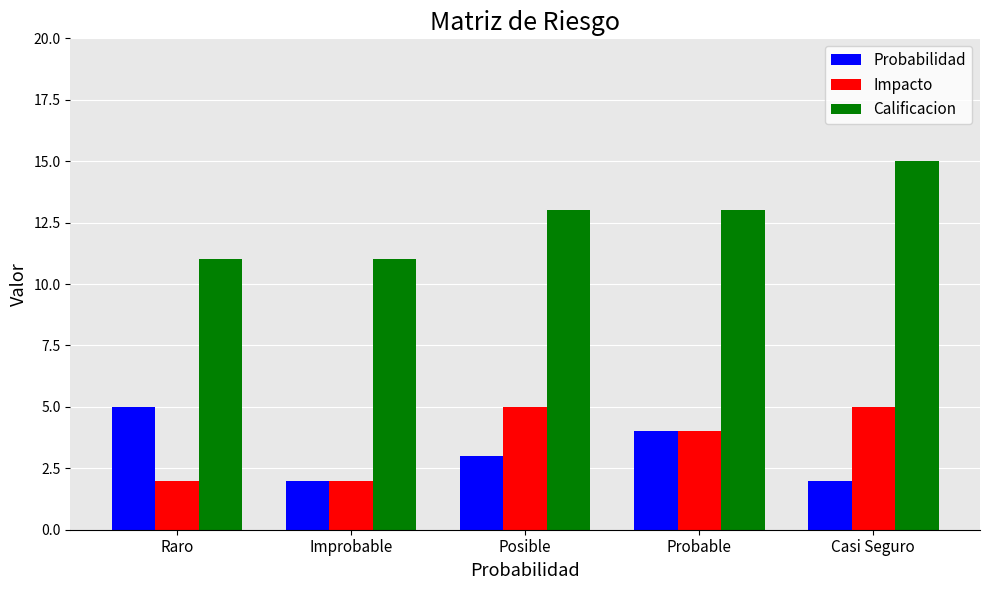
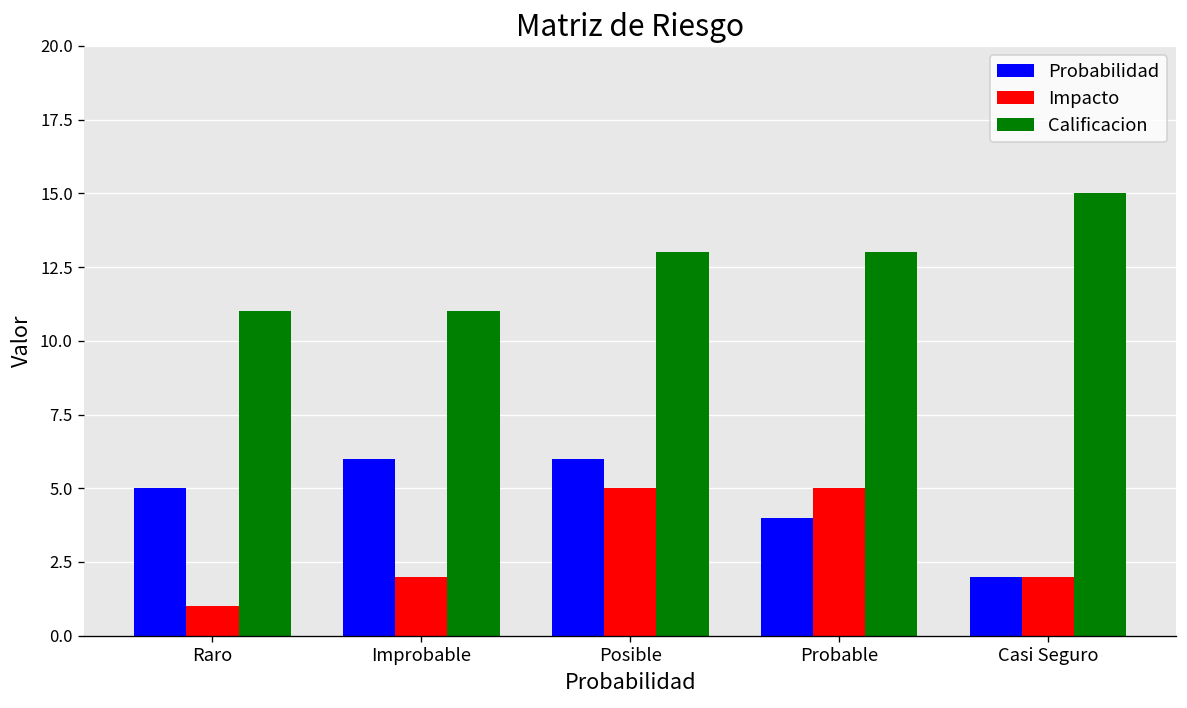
Impacto, Raro: 2 -> 1
Probabilidad, Improbable: 2 -> 6
Probabilidad, Posible: 3 -> 6
Impacto, Probable: 4 -> 5
Impacto, Casi Seguro: 5 -> 2
